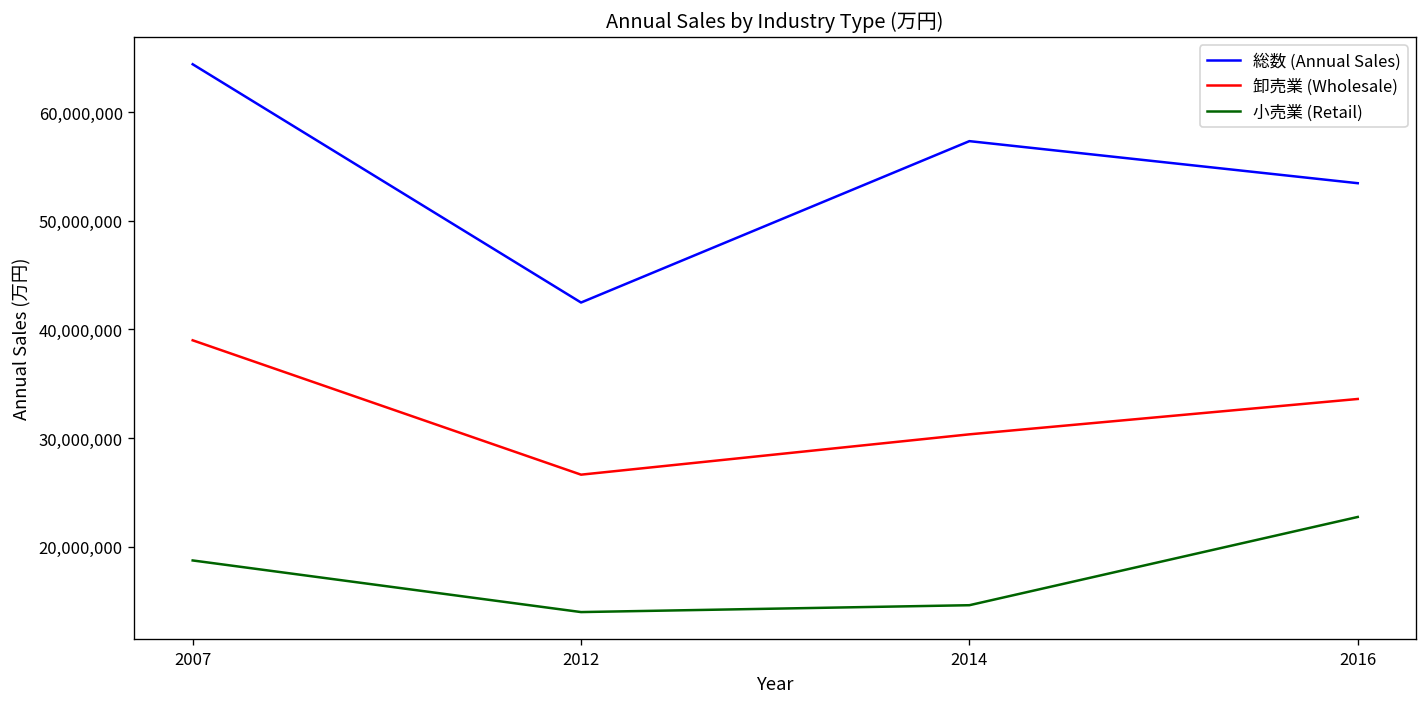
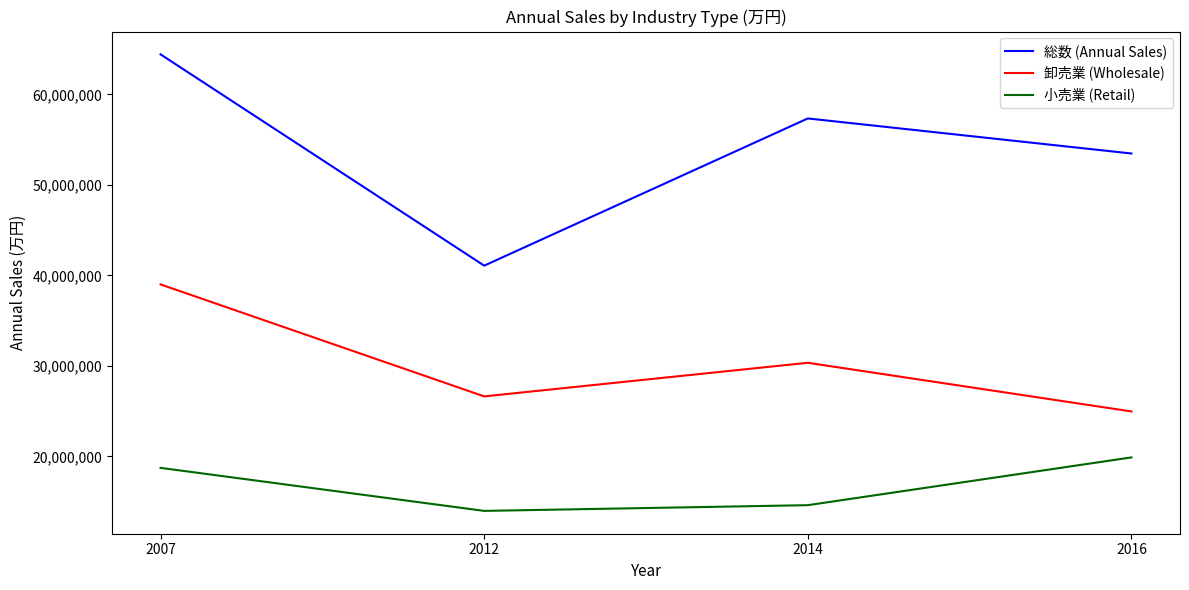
総数 (Annual Sales), 2012: 42,000,000 -> 41,000,000
卸売業 (Wholesale), 2016: 34,000,000 -> 25,000,000
小売業 (Retail), 2016: 23,000,000 -> 20,000,000
